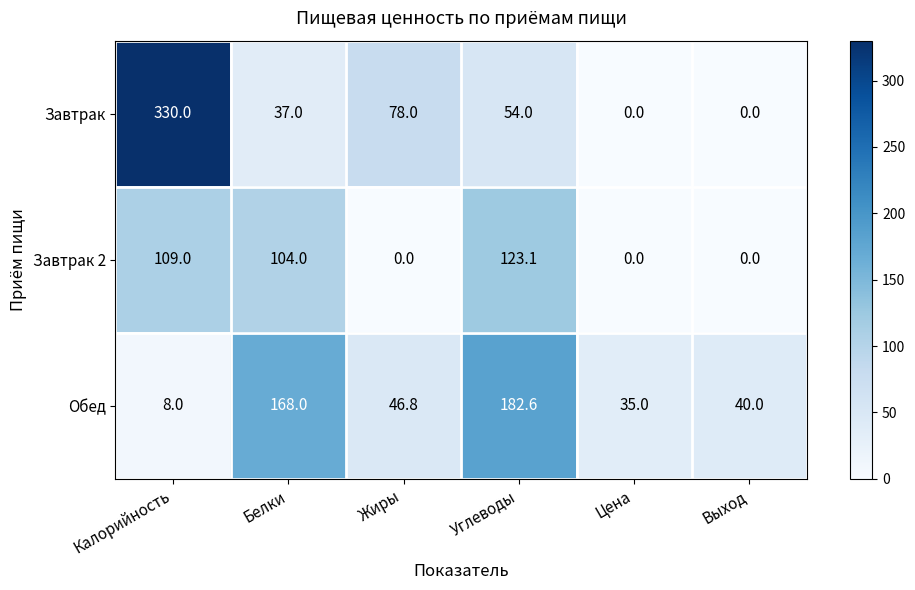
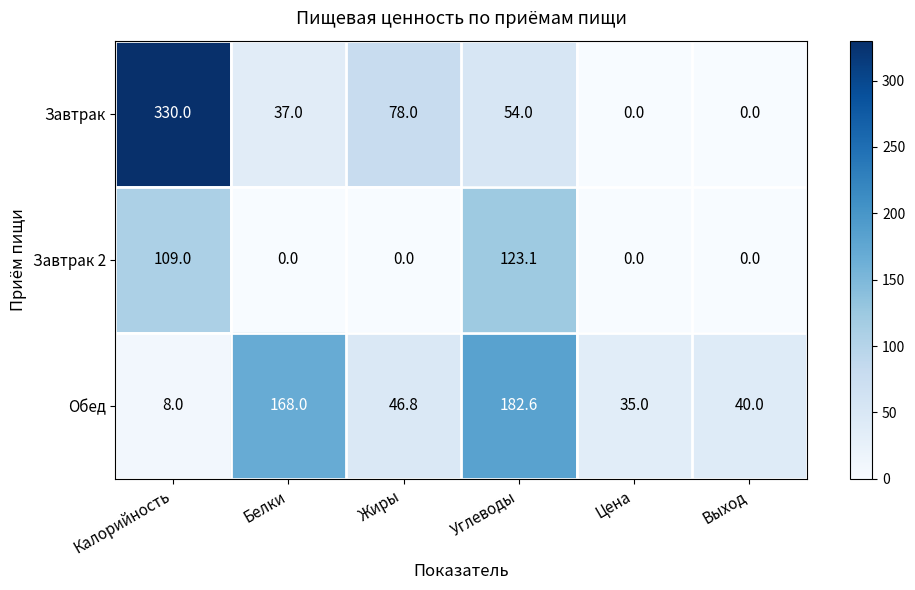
Завтрак 2, Белки: 104.0 -> 0.0
